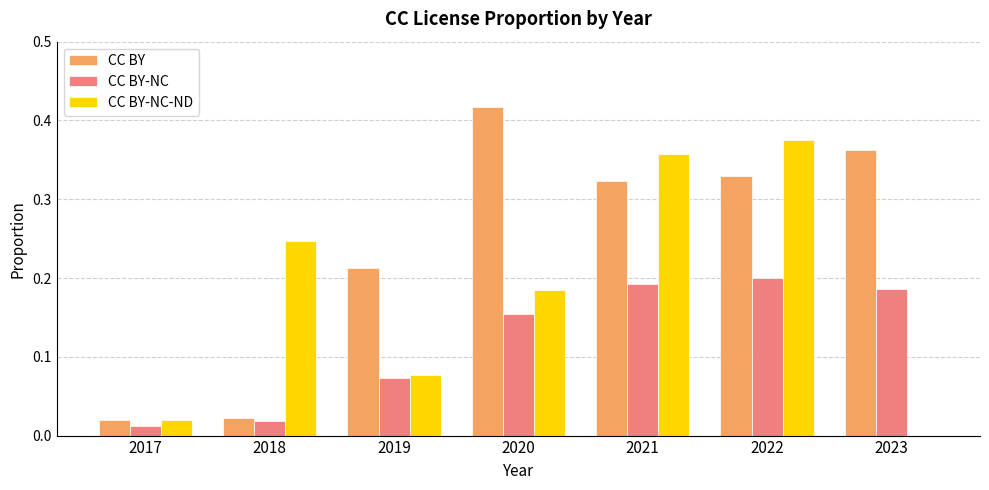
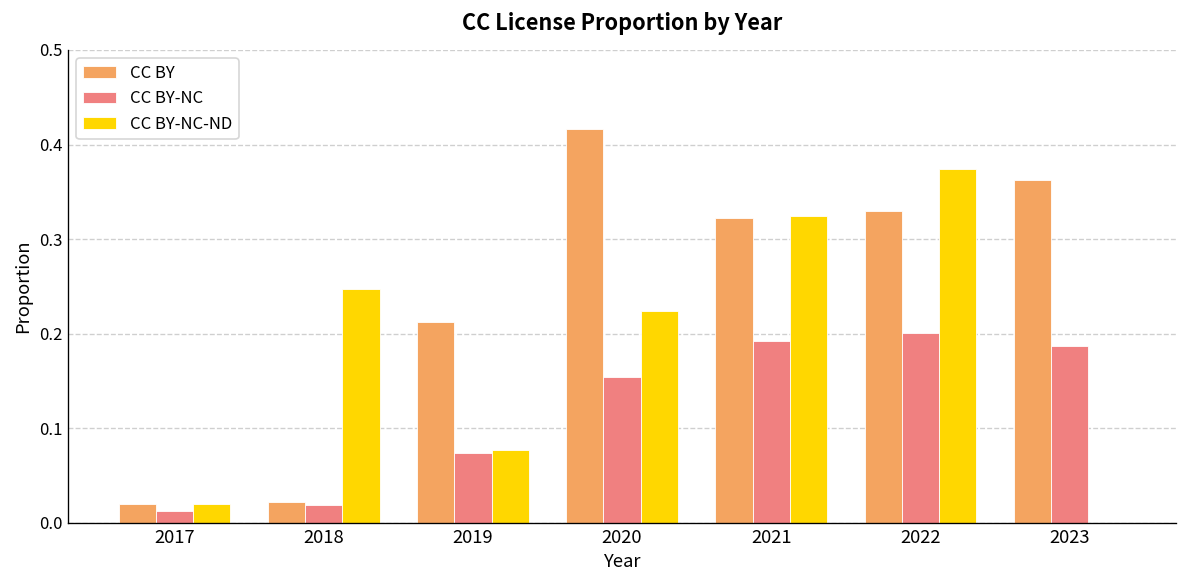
CC BY-NC-ND, 2020: 0.18 -> 0.22
CC BY-NC-ND, 2021: 0.36 -> 0.32
